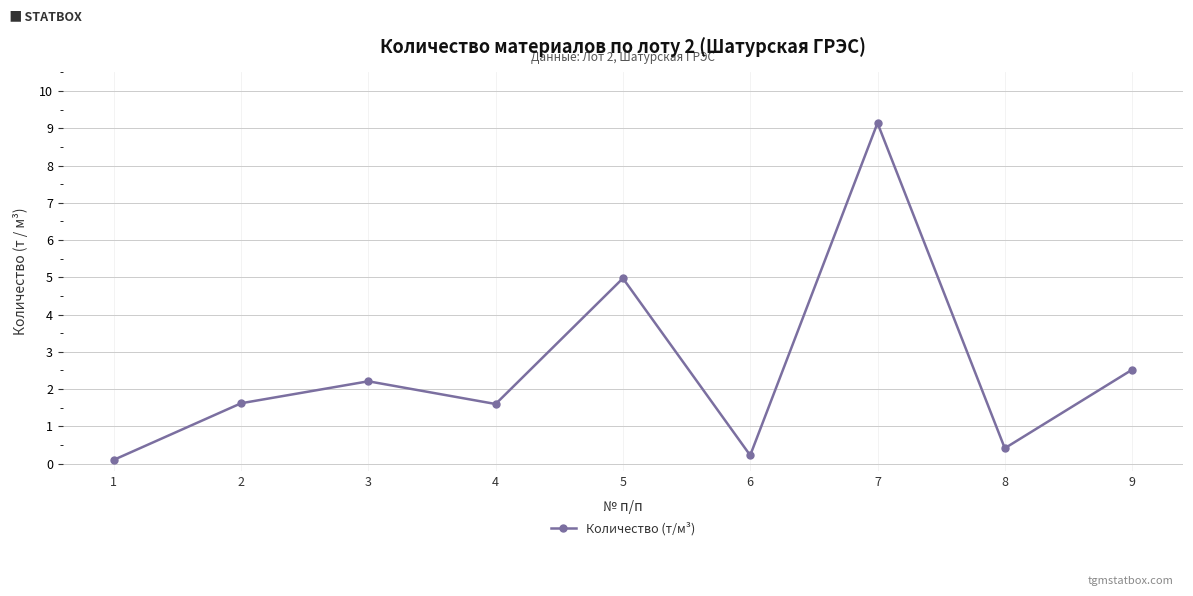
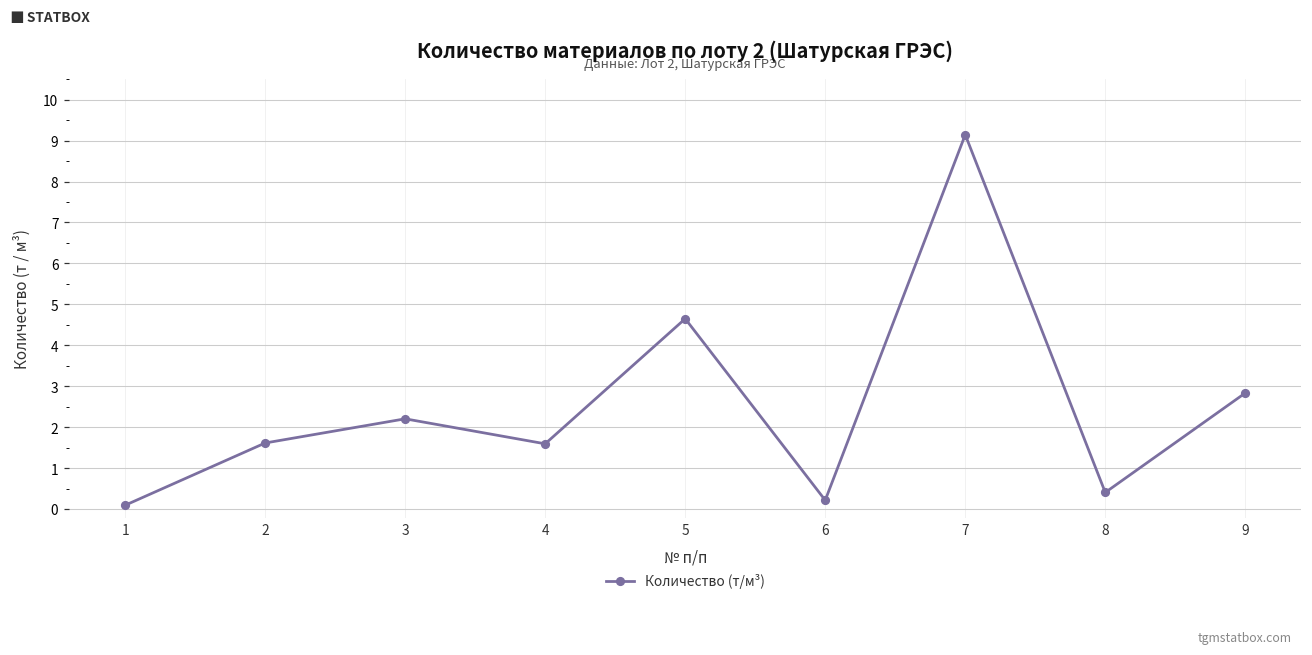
5: 5.0 -> 4.7
9: 2.5 -> 2.8
